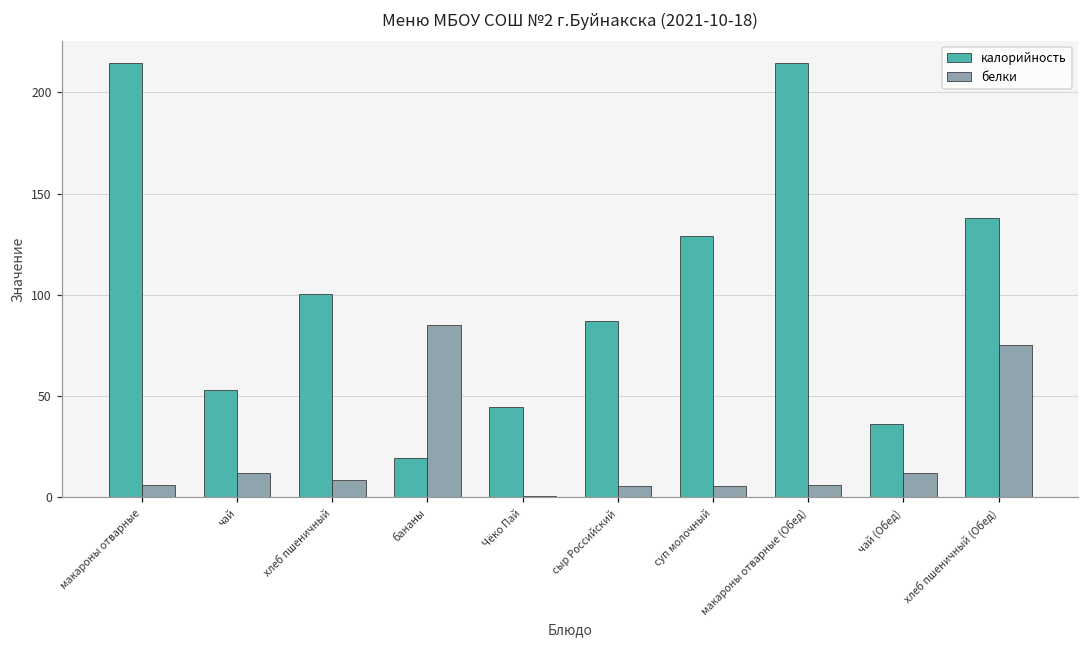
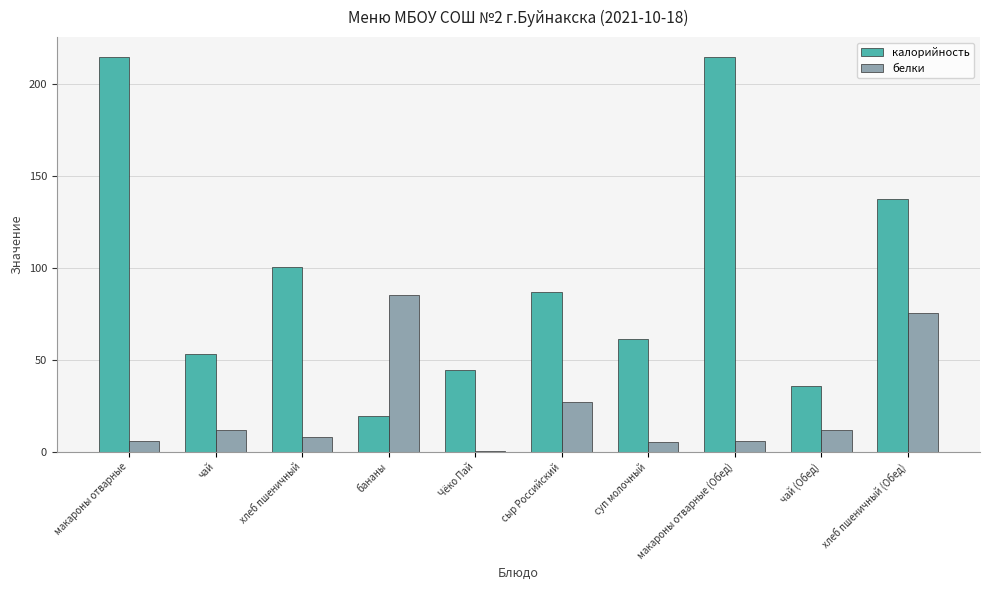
белки, сыр Российский: 6 -> 27
калорийность, суп молочный: 129 -> 62
